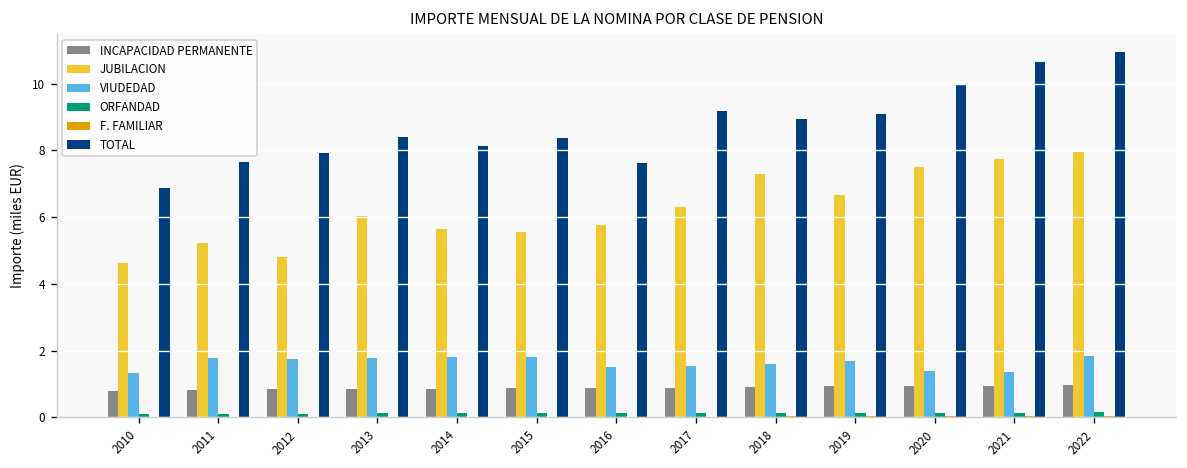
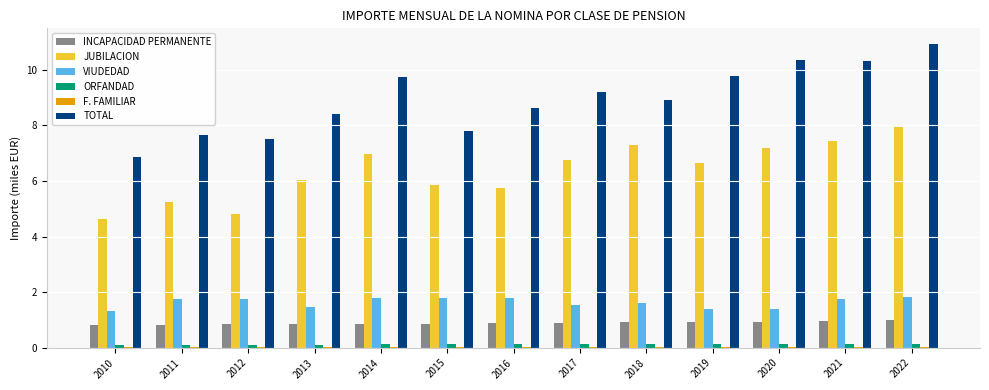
TOTAL, 2012: 7.9 -> 7.5
VIUDEDAD, 2013: 1.8 -> 1.5
JUBILACION, 2014: 5.7 -> 7.0
TOTAL, 2014: 8.1 -> 9.7
JUBILACION, 2015: 5.5 -> 5.9
TOTAL, 2015: 8.4 -> 7.8
VIUDEDAD, 2016: 1.5 -> 1.8
TOTAL, 2016: 7.6 -> 8.6
JUBILACION, 2017: 6.3 -> 6.8
VIUDEDAD, 2019: 1.7 -> 1.4
TOTAL, 2019: 9.1 -> 9.8
JUBILACION, 2020: 7.5 -> 7.2
TOTAL, 2020: 10.0 -> 10.4
JUBILACION, 2021: 7.7 -> 7.4
VIUDEDAD, 2021: 1.4 -> 1.8
TOTAL, 2021: 10.6 -> 10.3
